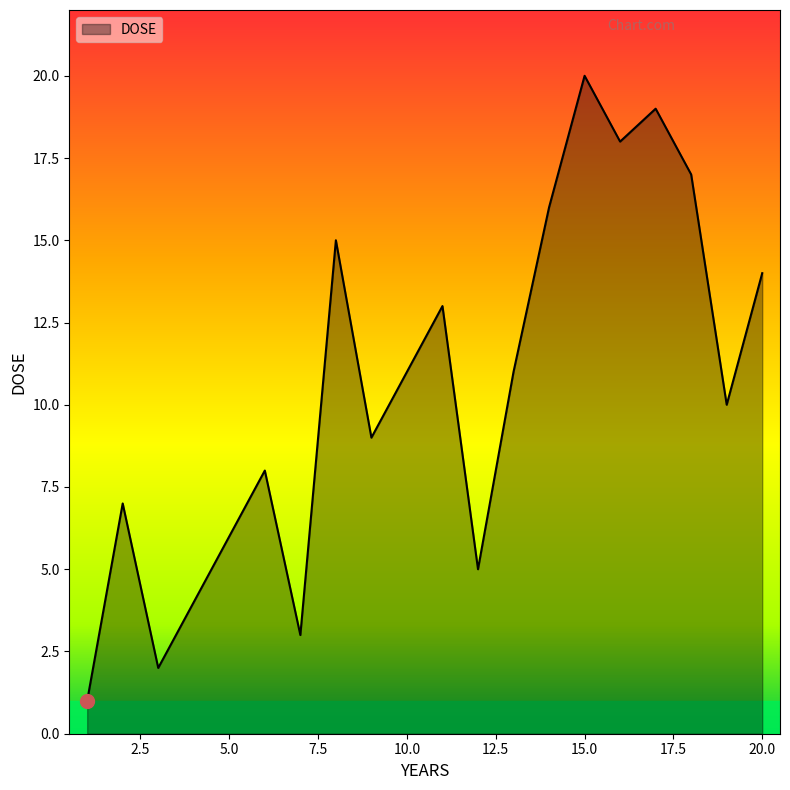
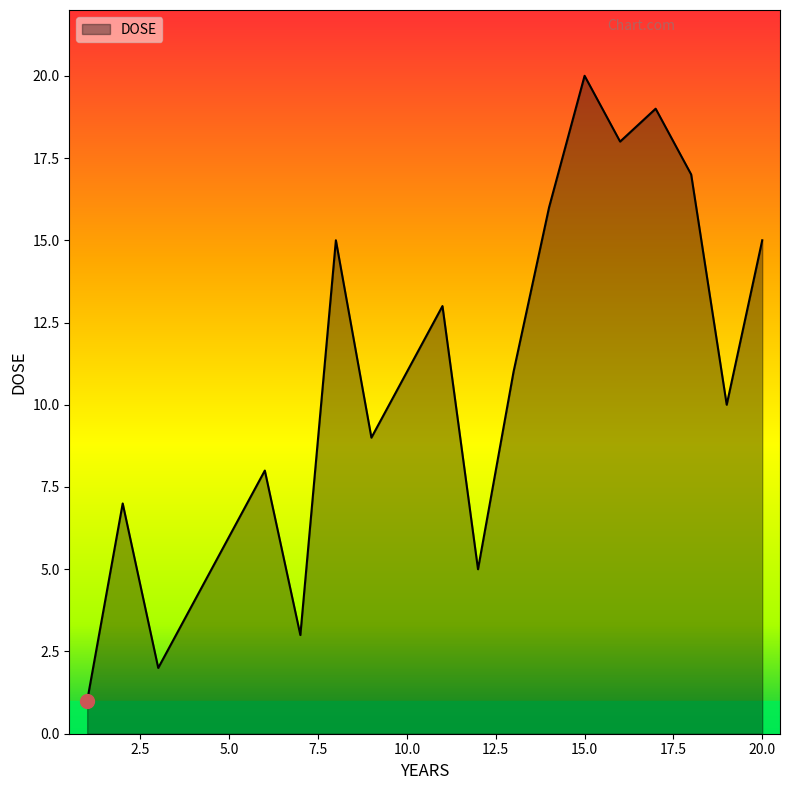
DOSE, 20.0: 14 -> 15
